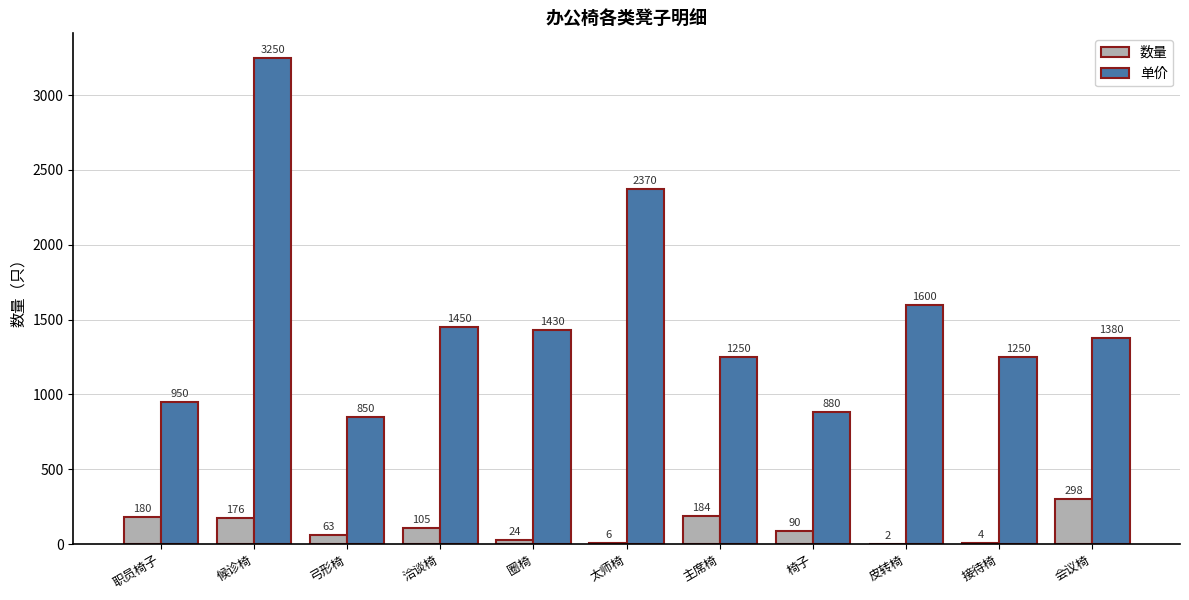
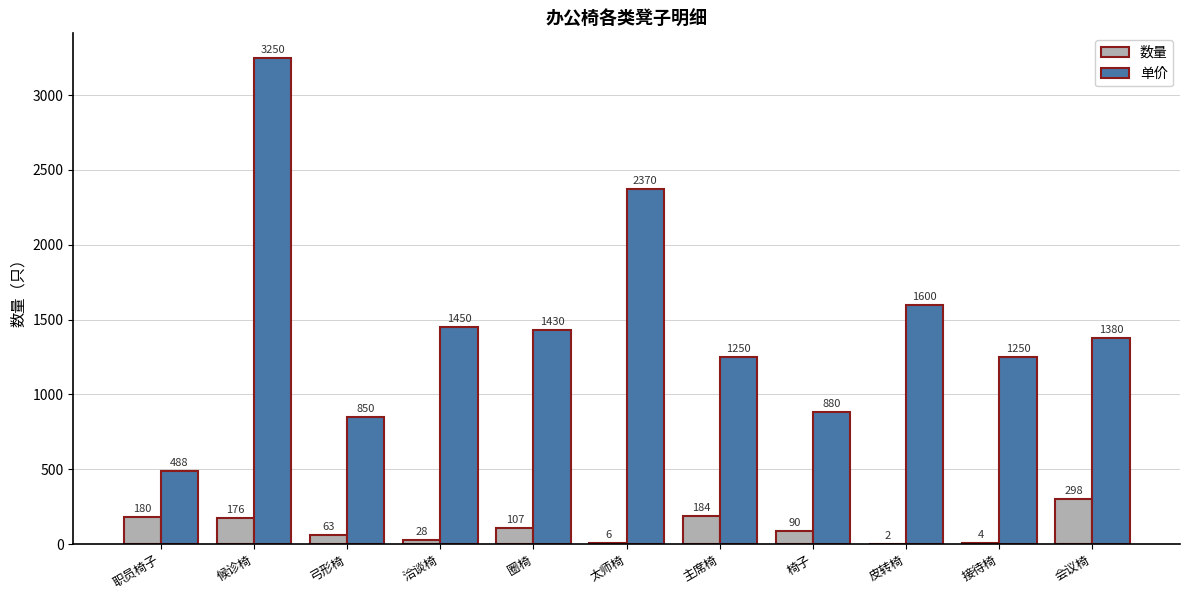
单价, 职员椅子: 950 -> 488
数量, 洽谈椅: 105 -> 28
数量, 圈椅: 24 -> 107
